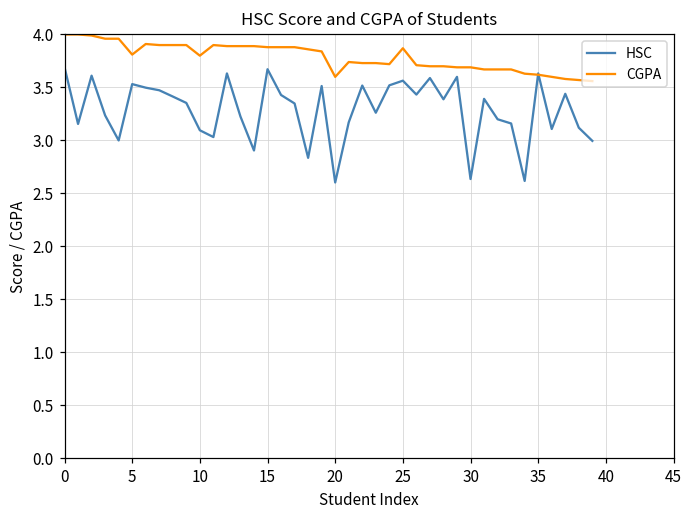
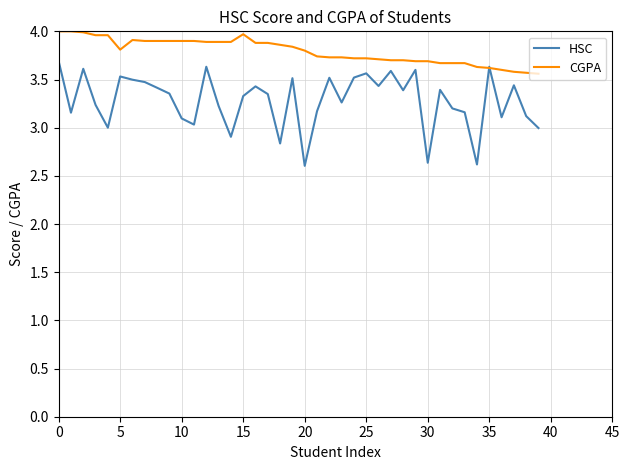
CGPA, 10: 3.8 -> 3.9
HSC, 15: 3.7 -> 3.3
CGPA, 15: 3.9 -> 4.0
CGPA, 20: 3.6 -> 3.8
CGPA, 25: 3.9 -> 3.7
